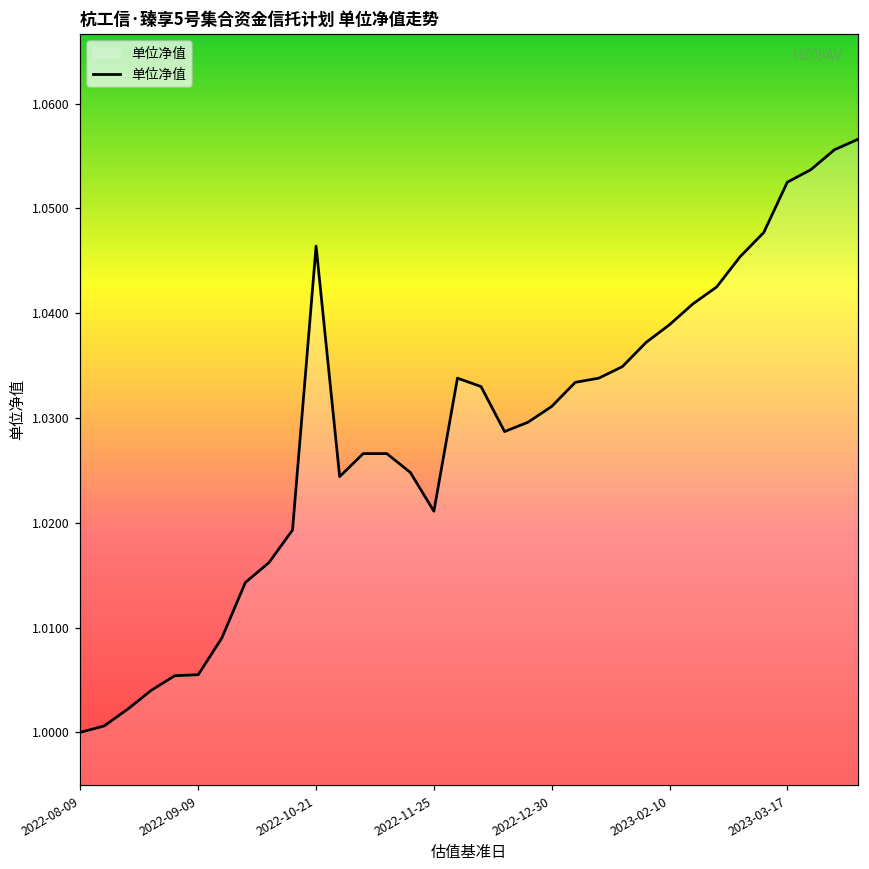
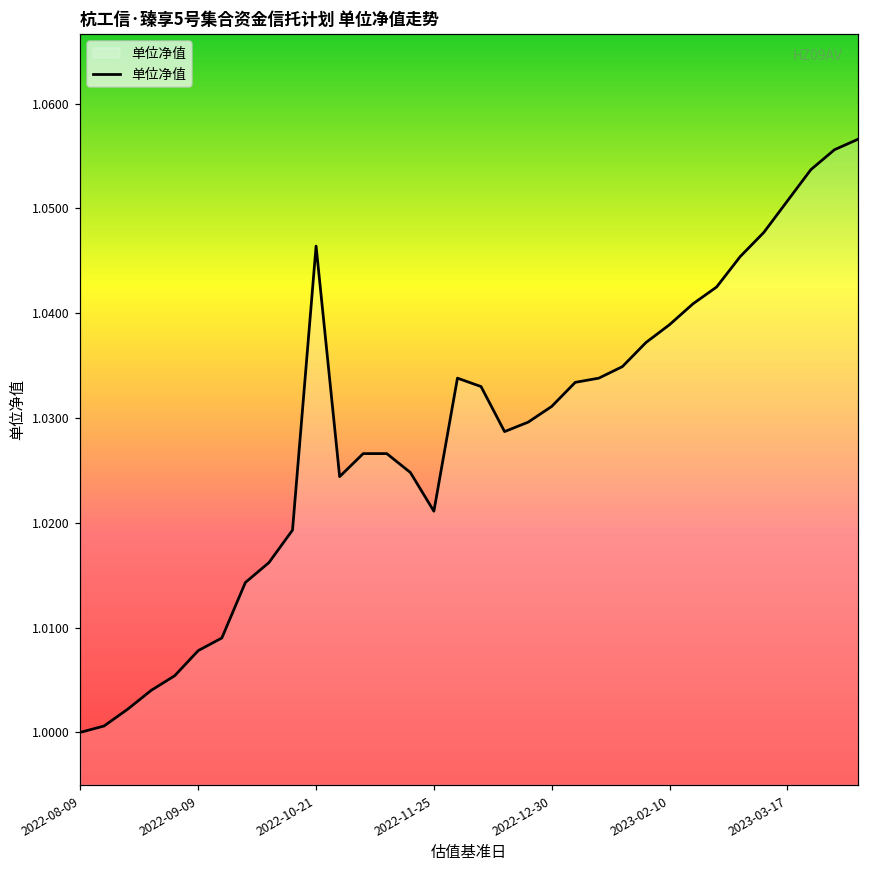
2022-09-09: 1.006 -> 1.008
2023-03-17: 1.053 -> 1.051
